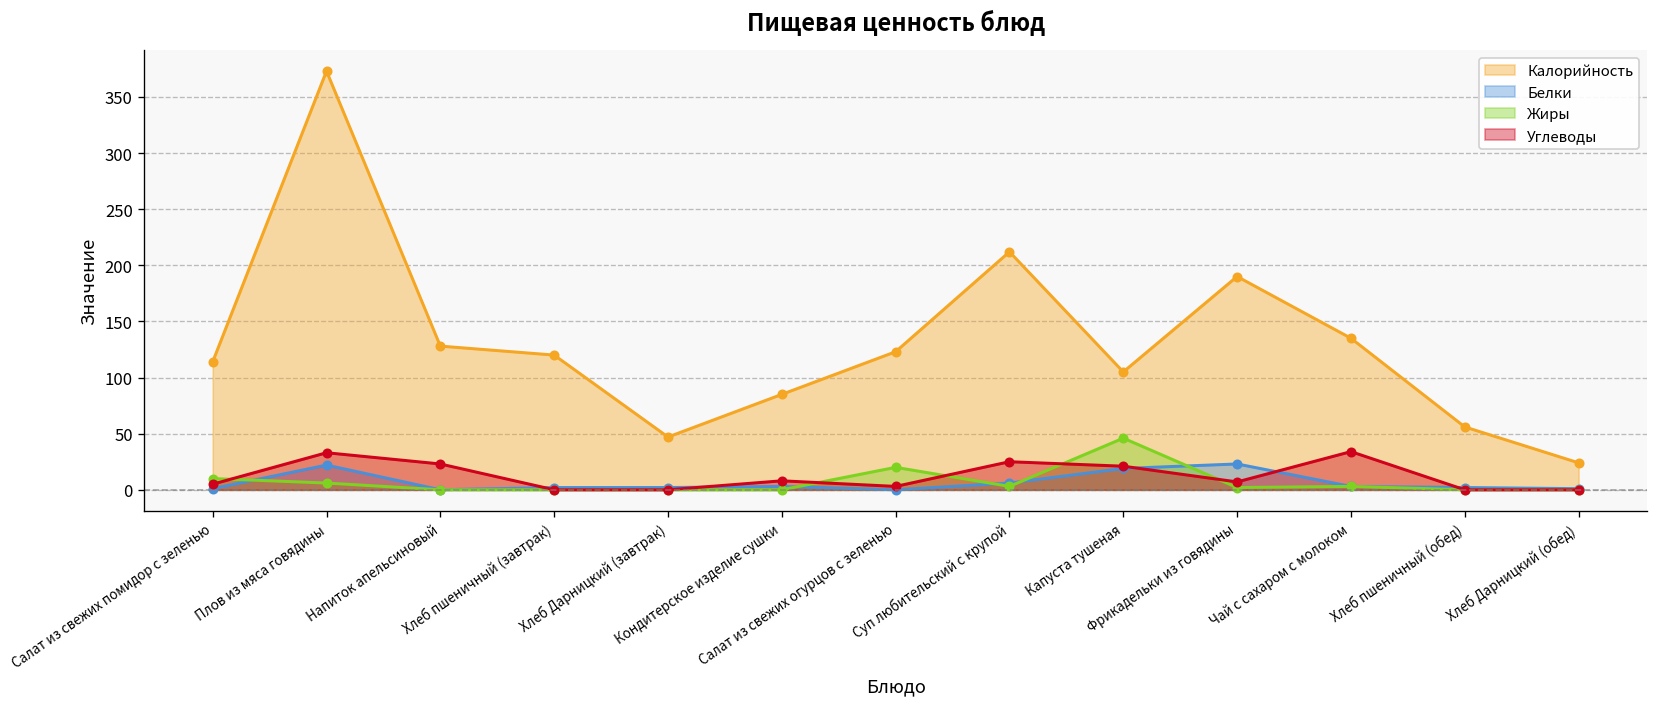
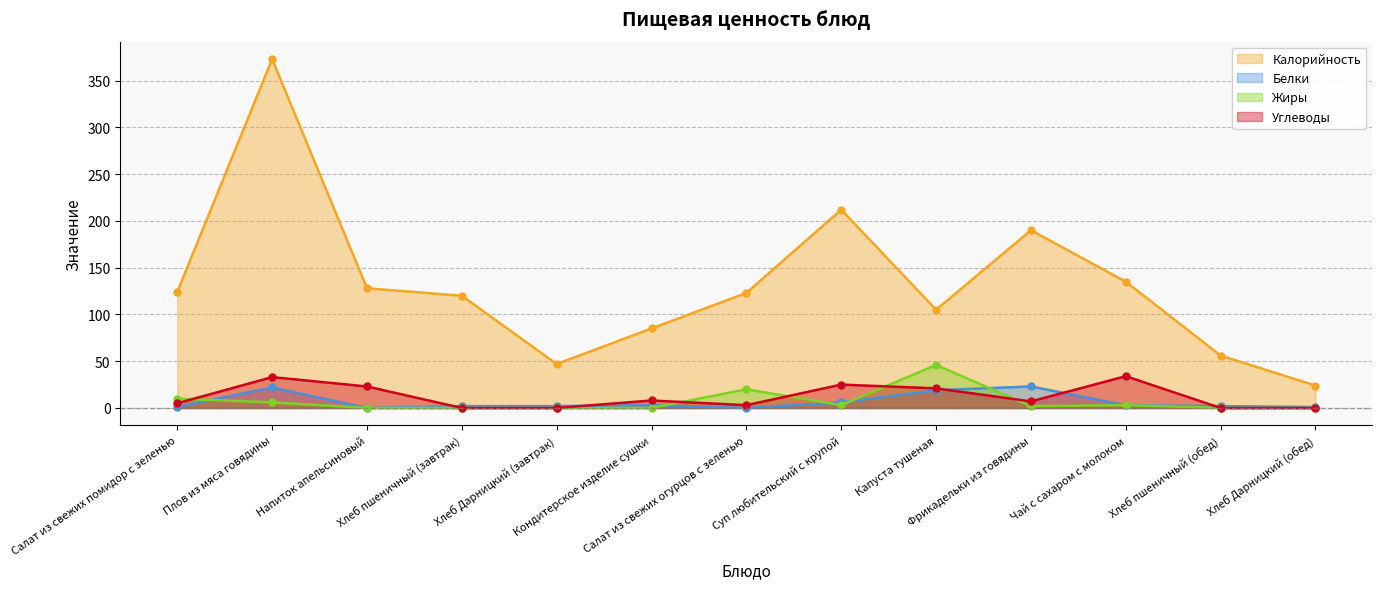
Калорийность, Салат из свежих помидор с зеленью: 110 -> 120
